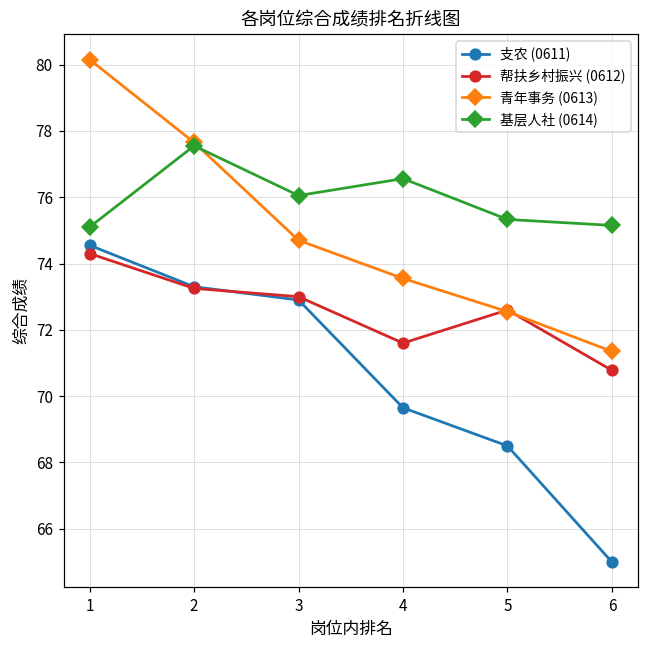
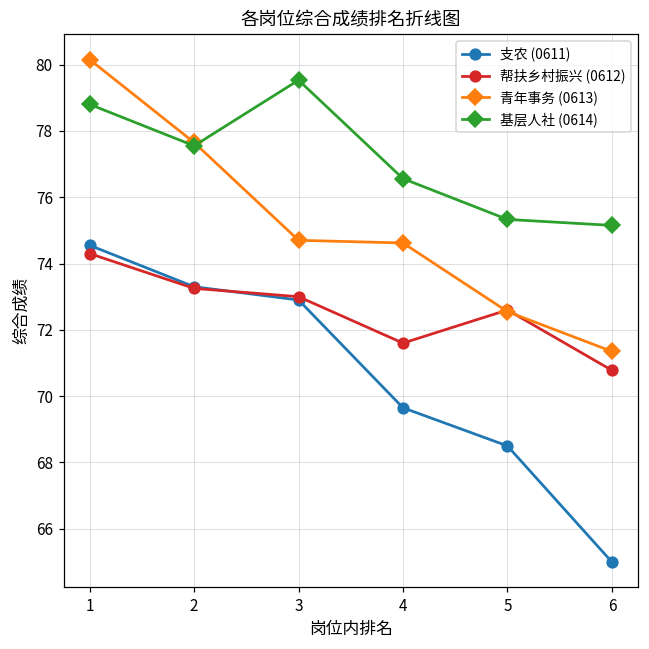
基层人社 (0614), 1: 75.1 -> 78.8
基层人社 (0614), 3: 76.1 -> 79.5
青年事务 (0613), 4: 73.6 -> 74.6
